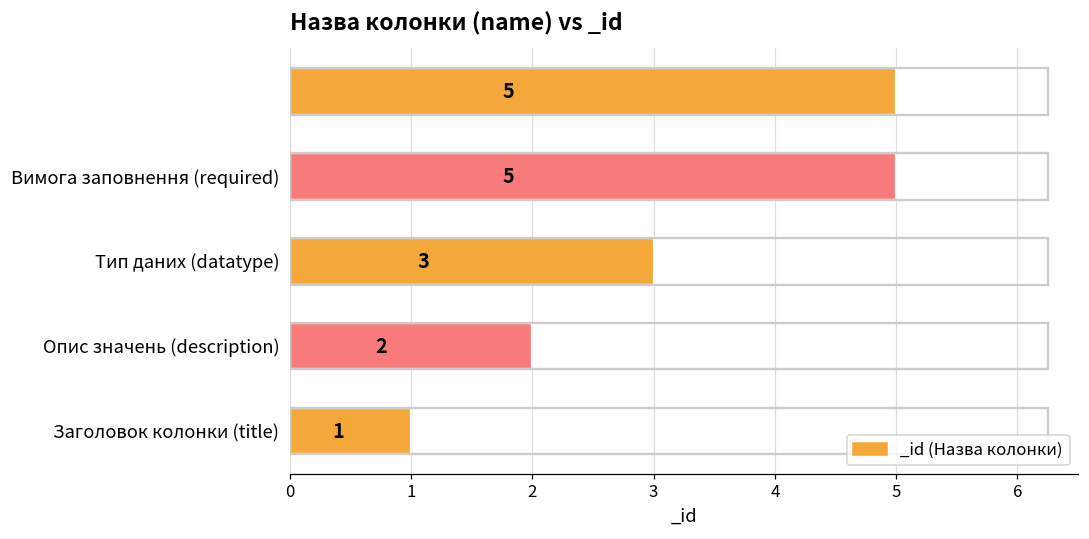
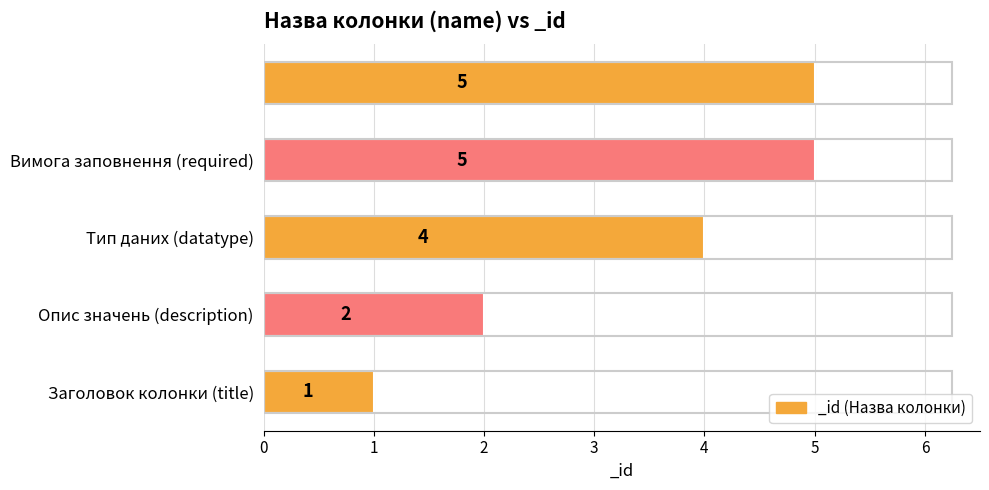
Тип даних (datatype): 3 -> 4
